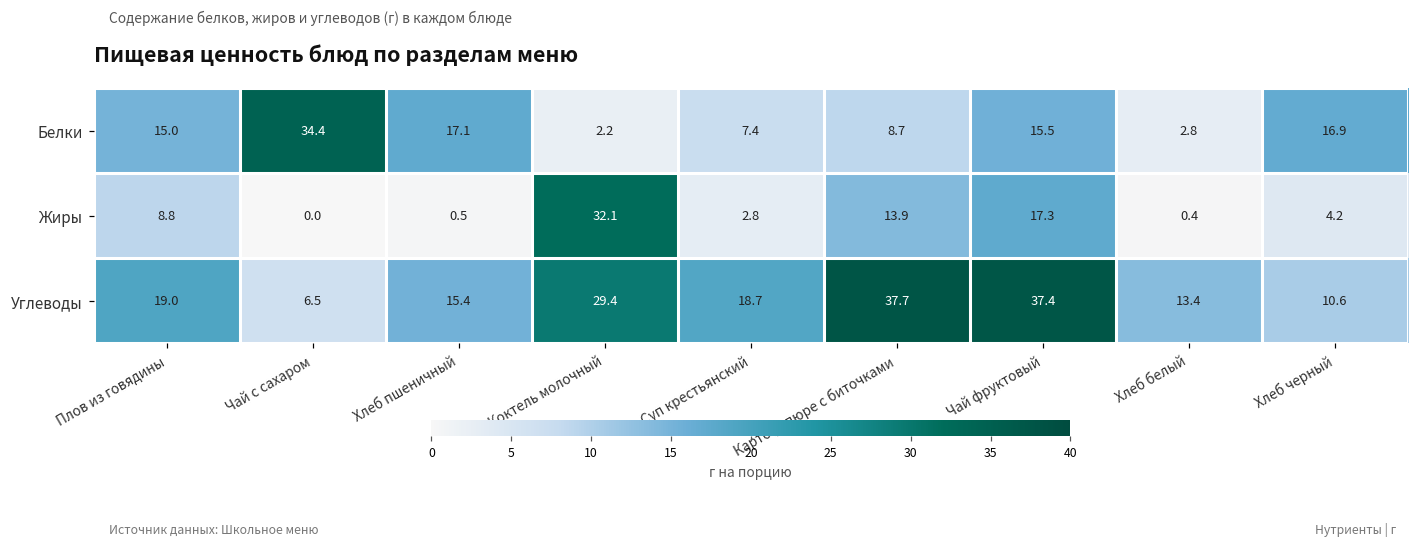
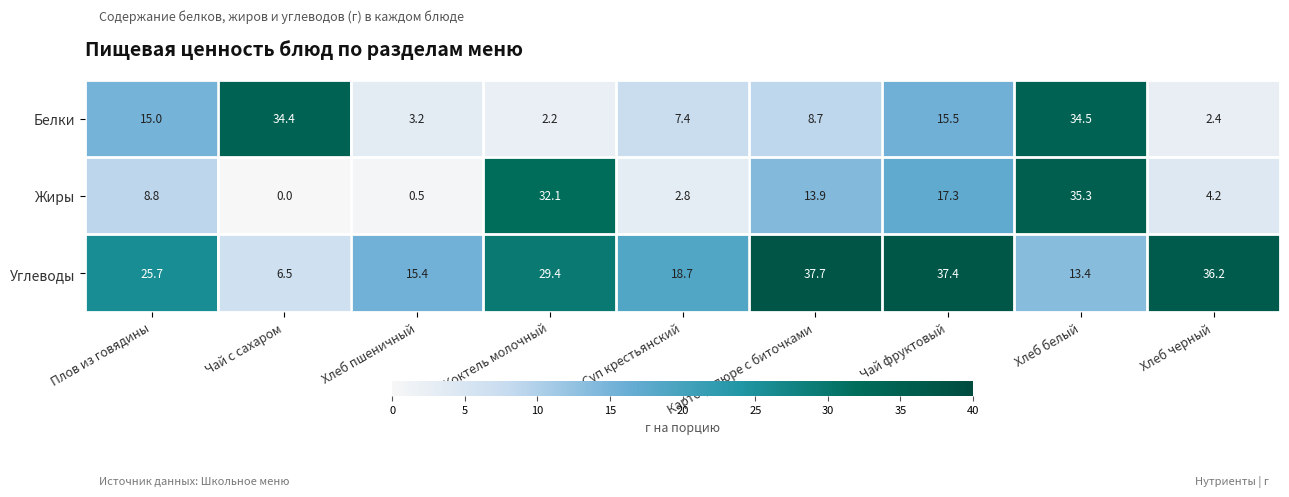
Белки, Хлеб пшеничный: 17.1 -> 3.2
Белки, Хлеб белый: 2.8 -> 34.5
Белки, Хлеб черный: 16.9 -> 2.4
Жиры, Хлеб белый: 0.4 -> 35.3
Углеводы, Плов из говядины: 19.0 -> 25.7
Углеводы, Хлеб черный: 10.6 -> 36.2
